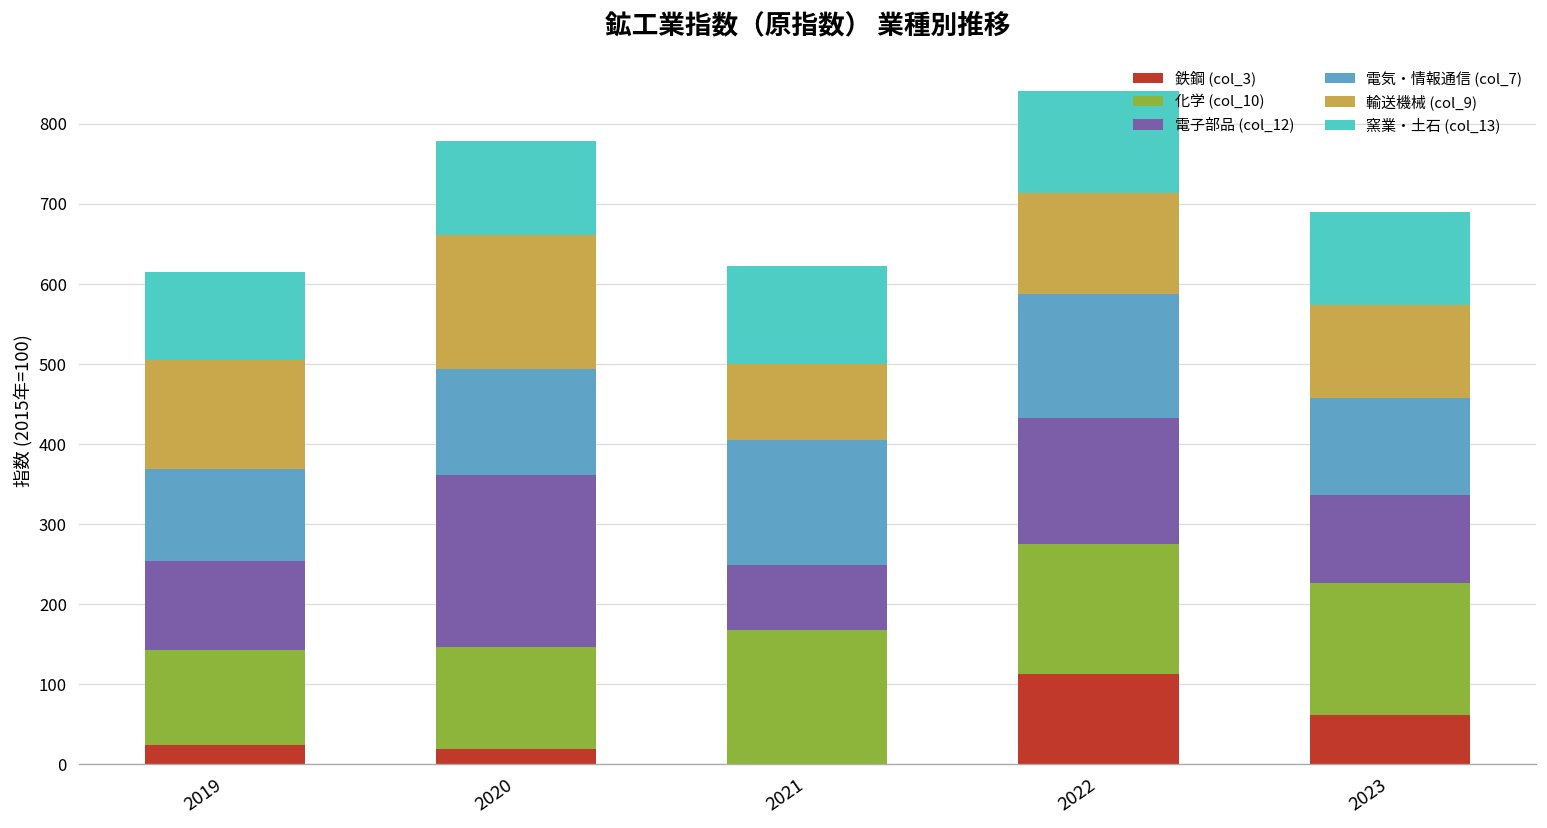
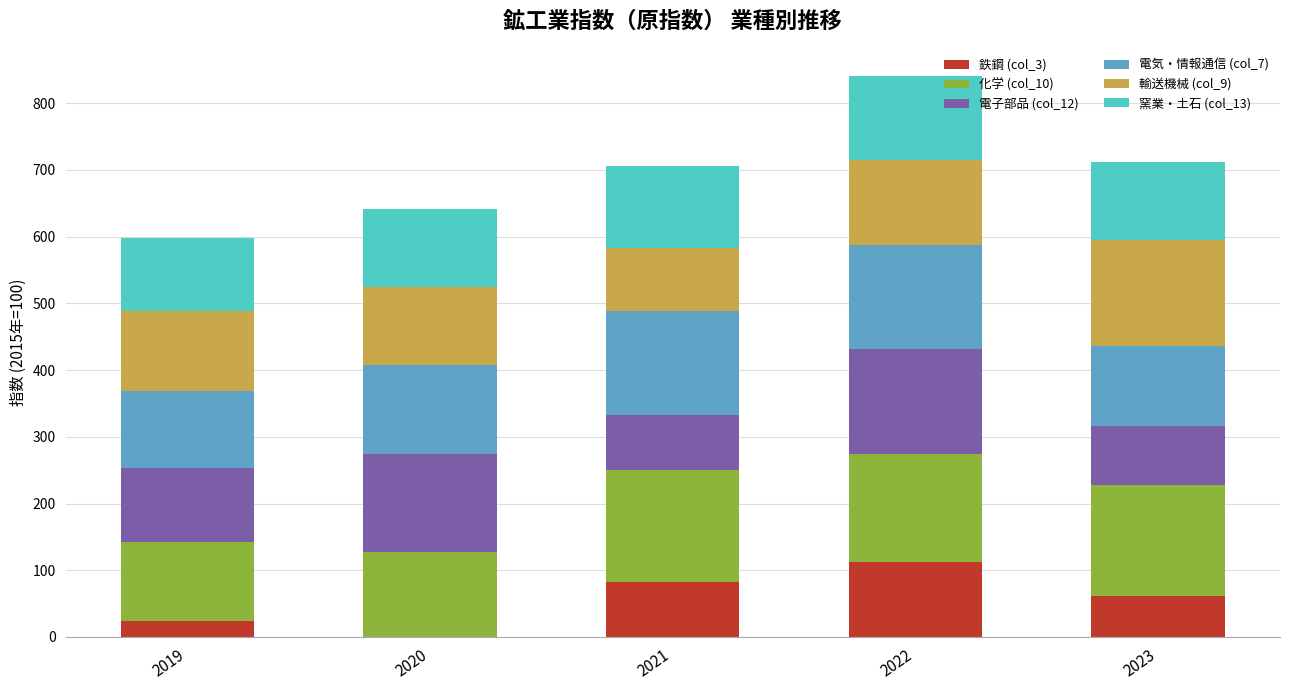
輸送機械 (col_9), 2019: 140 -> 120
鉄鋼 (col_3), 2020: 20 -> 0
電子部品 (col_12), 2020: 210 -> 150
輸送機械 (col_9), 2020: 170 -> 120
鉄鋼 (col_3), 2021: 0 -> 80
電子部品 (col_12), 2023: 110 -> 90
輸送機械 (col_9), 2023: 120 -> 160
